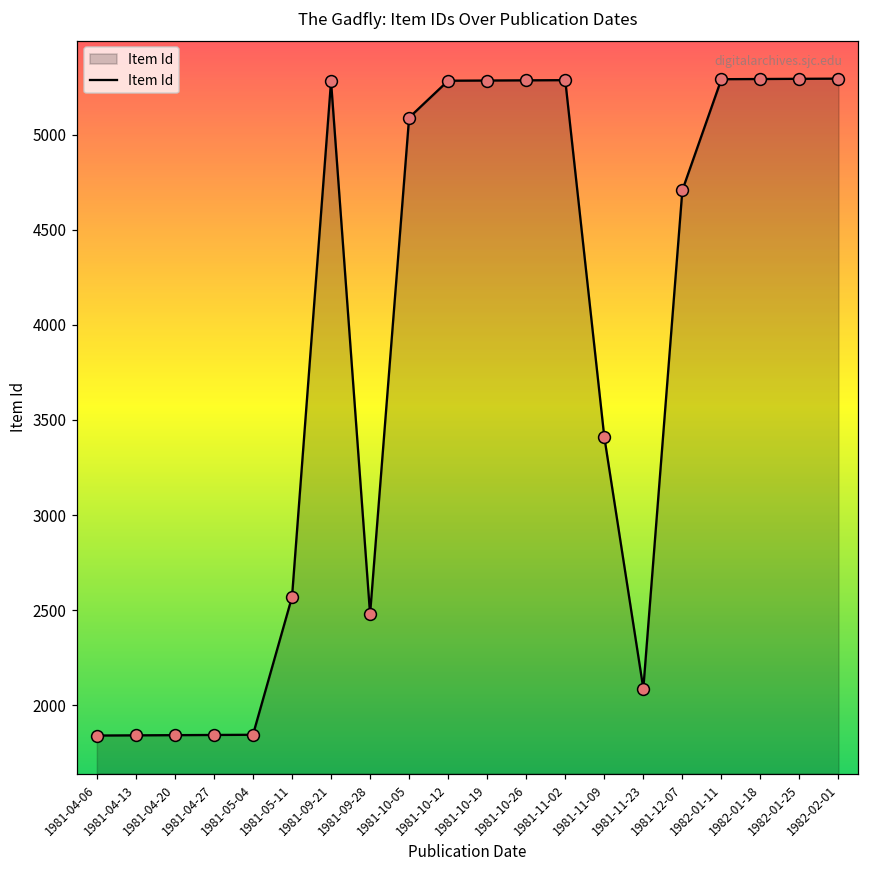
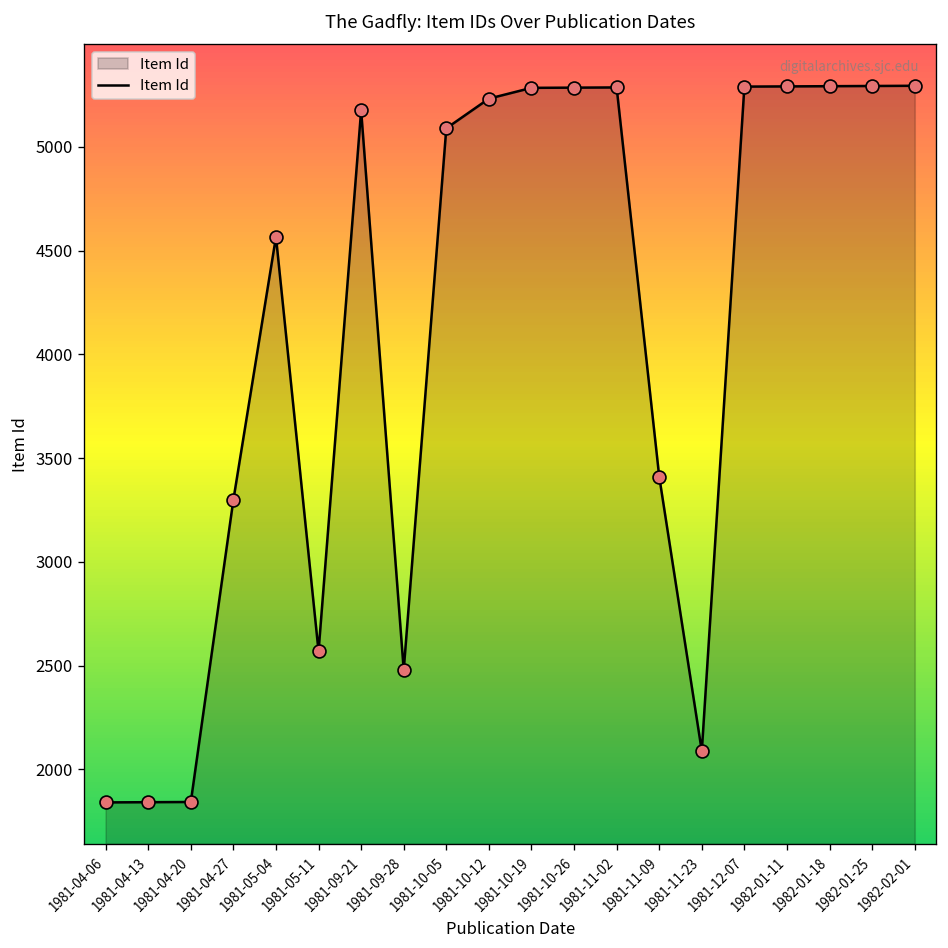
1981-04-27: 1840 -> 3300
1981-05-04: 1850 -> 4570
1981-09-21: 5280 -> 5180
1981-10-12: 5280 -> 5230
1981-12-07: 4710 -> 5290
